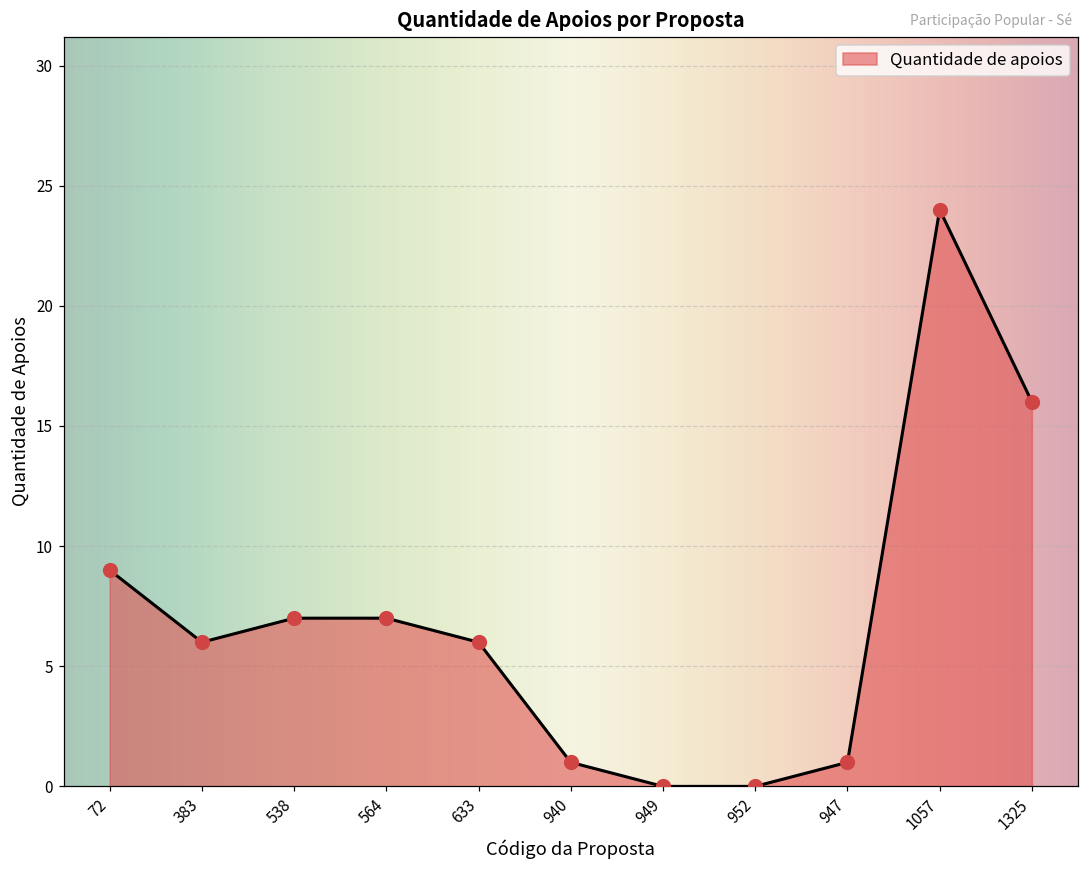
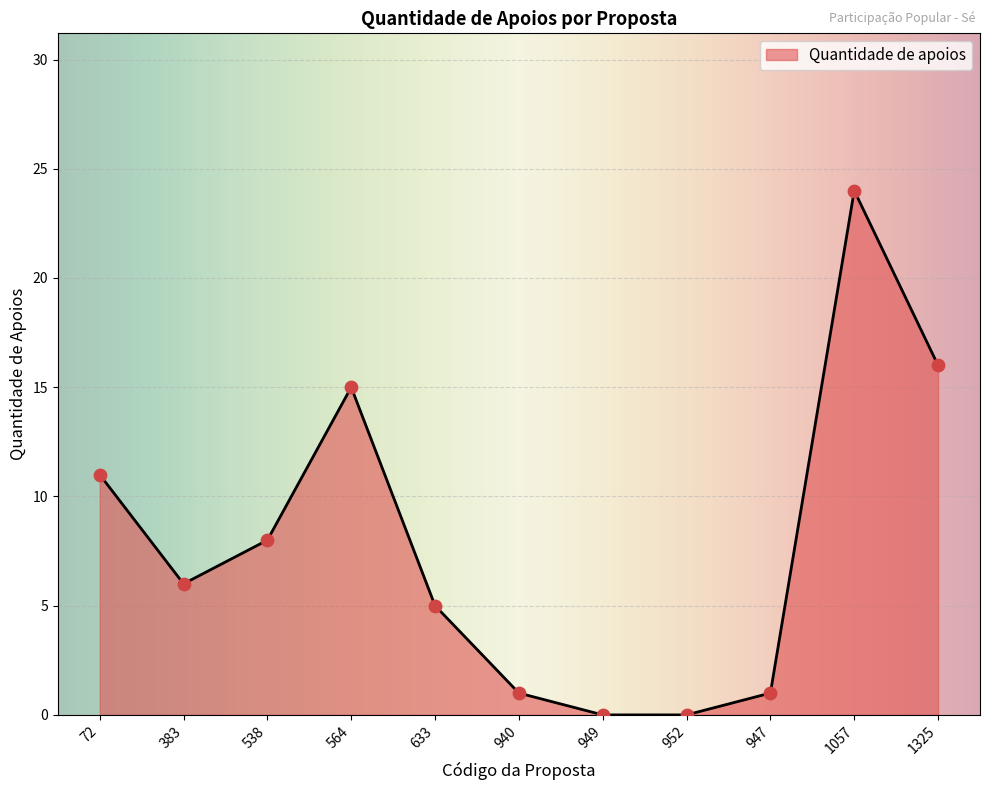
72: 9 -> 11
538: 7 -> 8
564: 7 -> 15
633: 6 -> 5
